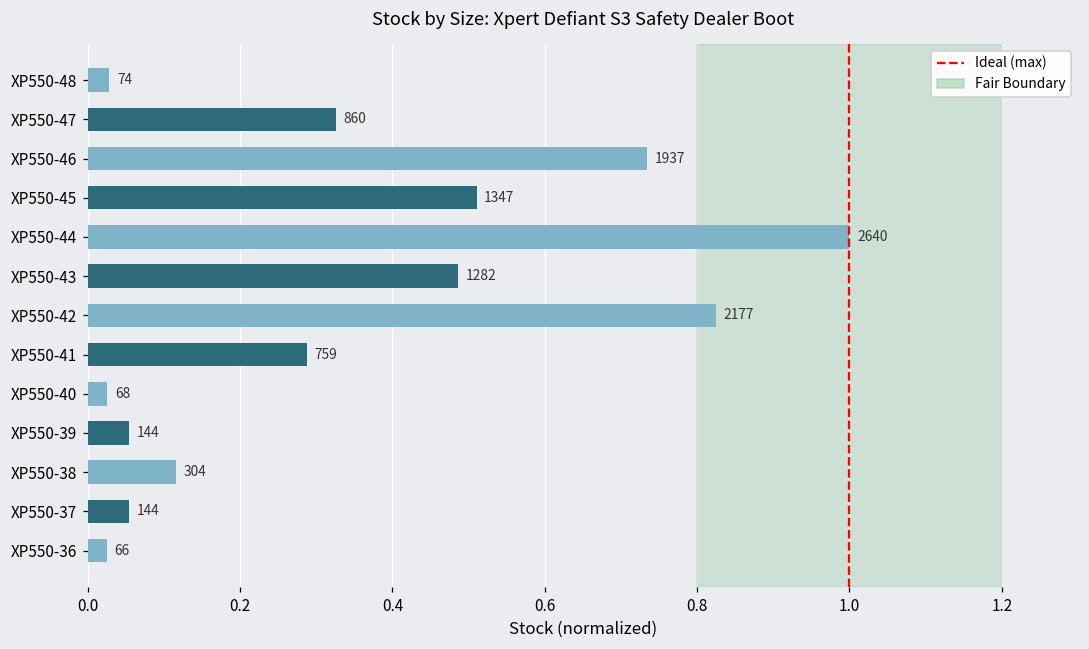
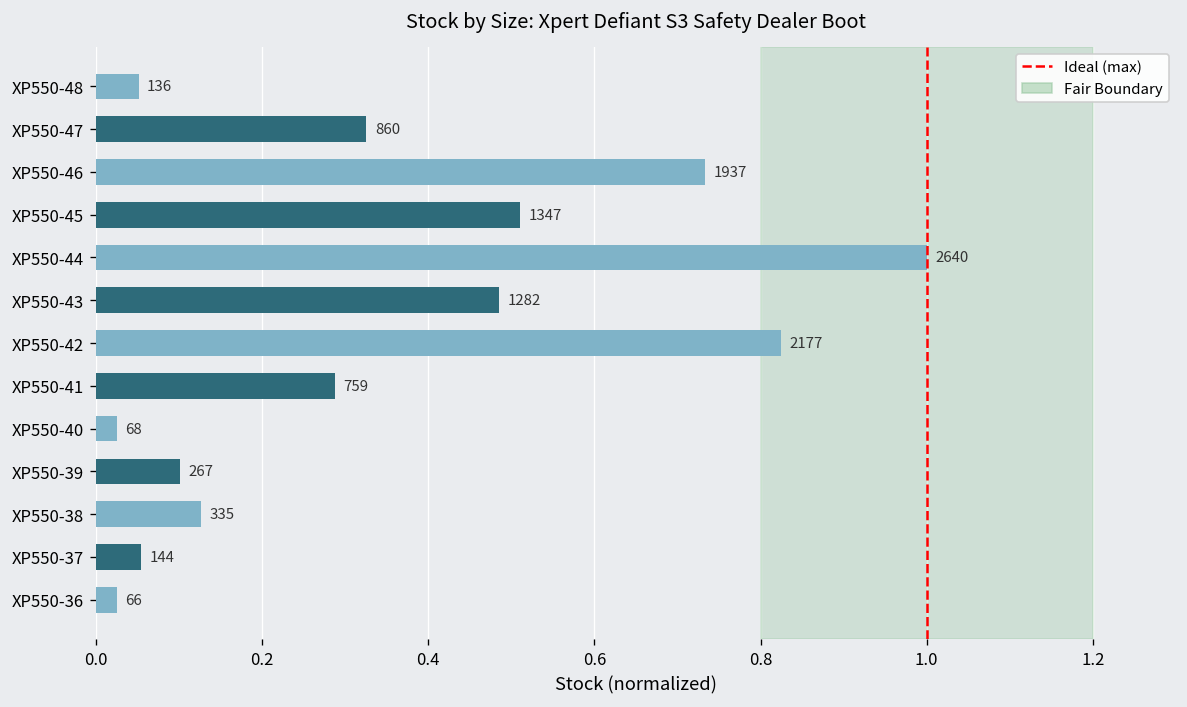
XP550-48: 74 -> 136
XP550-39: 144 -> 267
XP550-38: 304 -> 335
